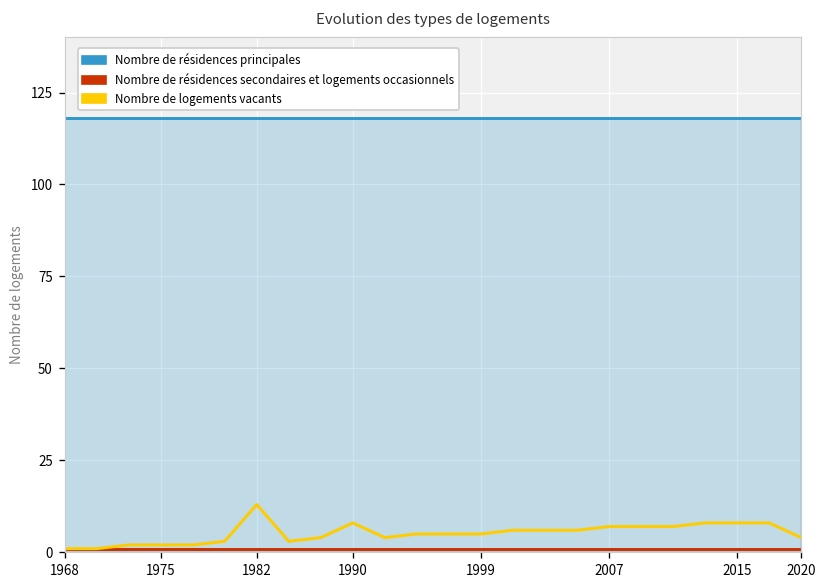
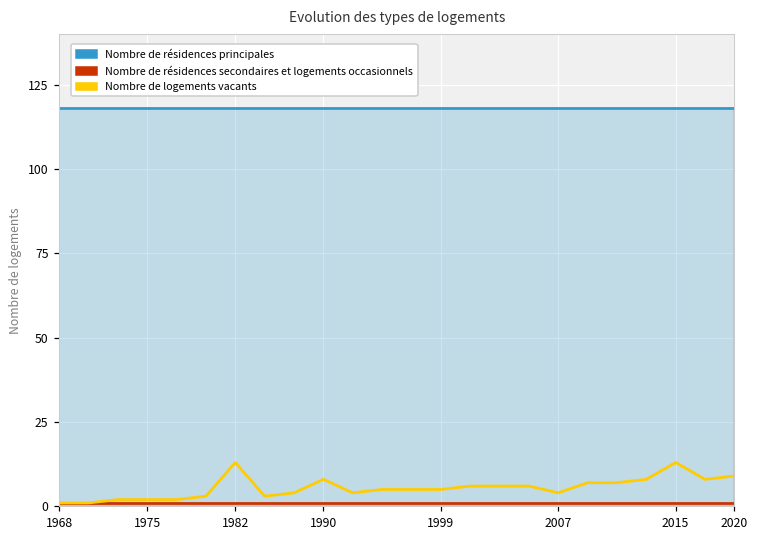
Nombre de logements vacants, 2007: 7 -> 4
Nombre de logements vacants, 2015: 8 -> 13
Nombre de logements vacants, 2020: 4 -> 9
